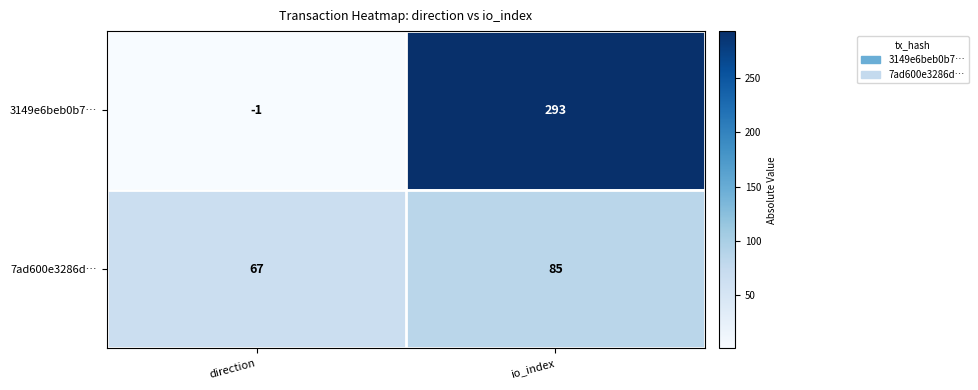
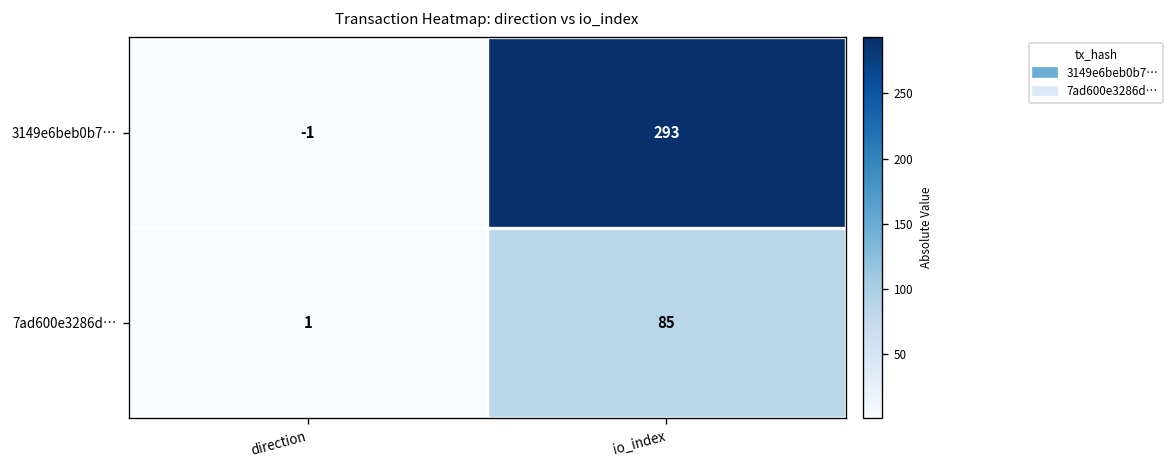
7ad600e3286d…, direction: 67 -> 1
